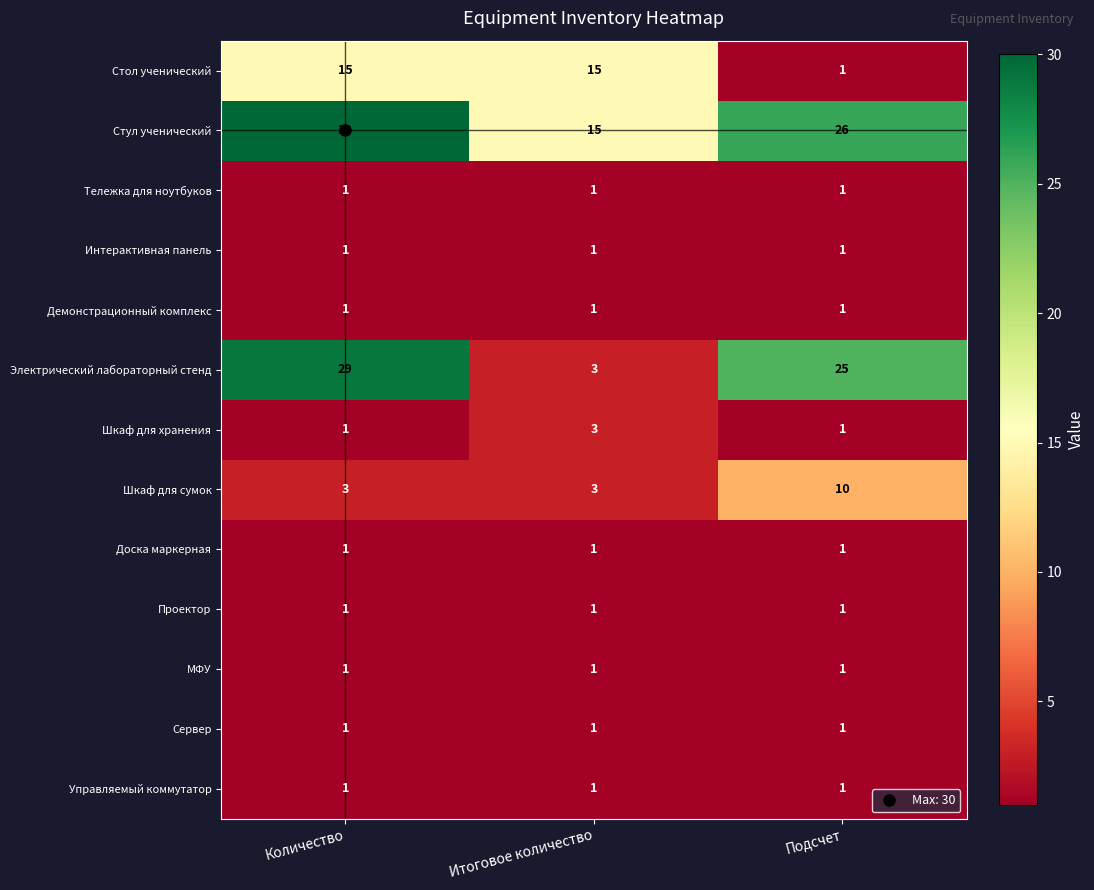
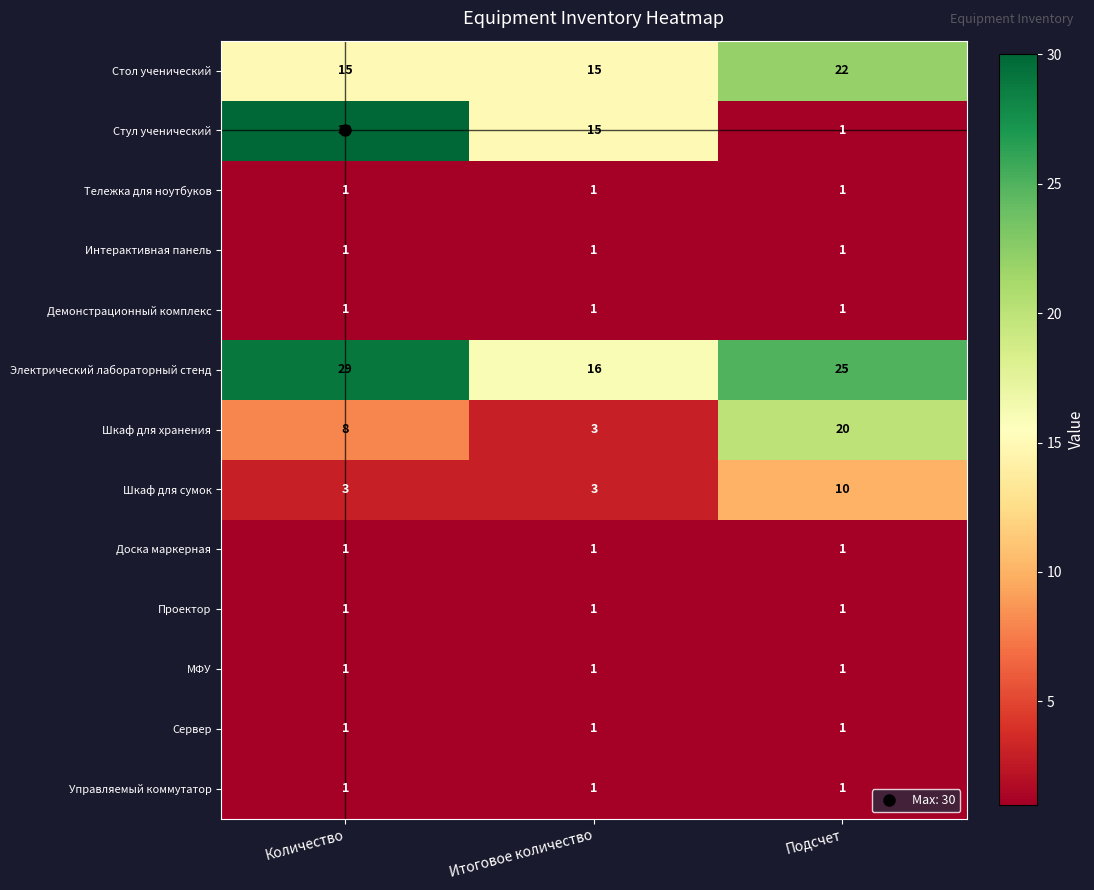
Стол ученический, Подсчет: 1 -> 22
Стул ученический, Подсчет: 26 -> 1
Электрический лабораторный стенд, Итоговое количество: 3 -> 16
Шкаф для хранения, Количество: 1 -> 8
Шкаф для хранения, Подсчет: 1 -> 20
